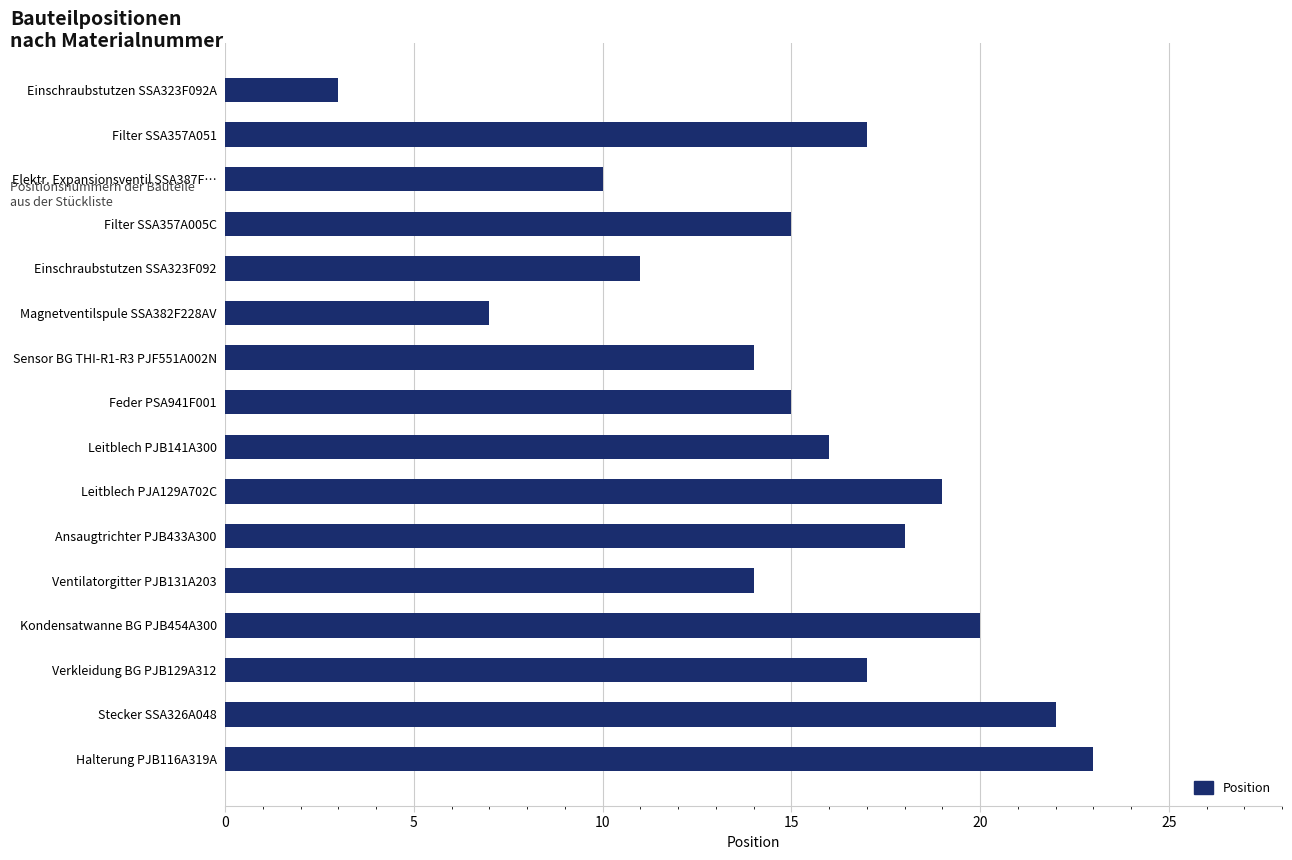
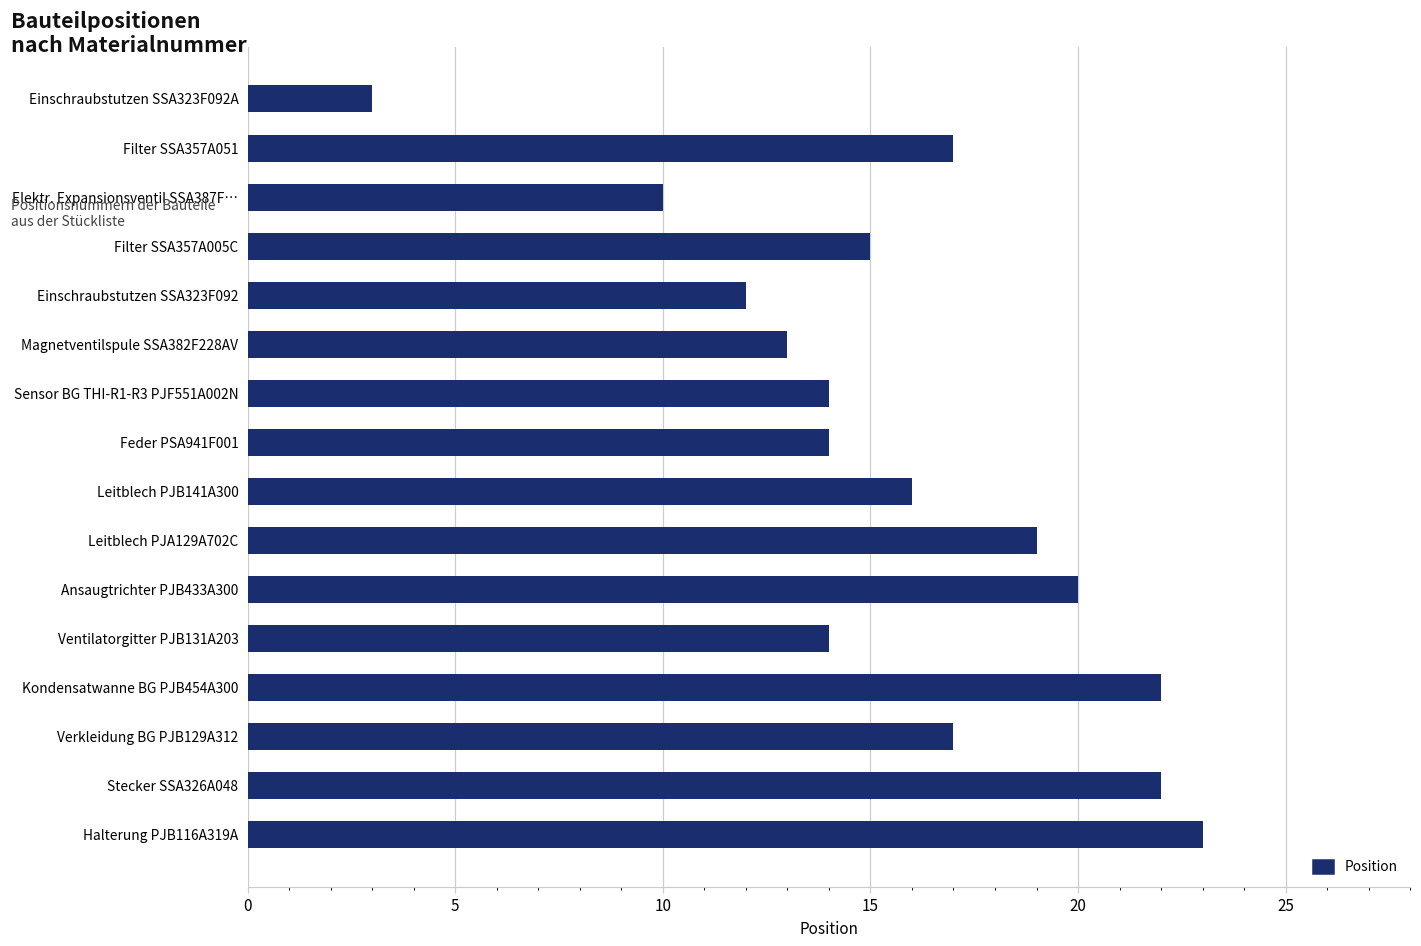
Einschraubstutzen SSA323F092: 11 -> 12
Magnetventilspule SSA382F228AV: 7 -> 13
Feder PSA941F001: 15 -> 14
Ansaugtrichter PJB433A300: 18 -> 20
Kondensatwanne BG PJB454A300: 20 -> 22
